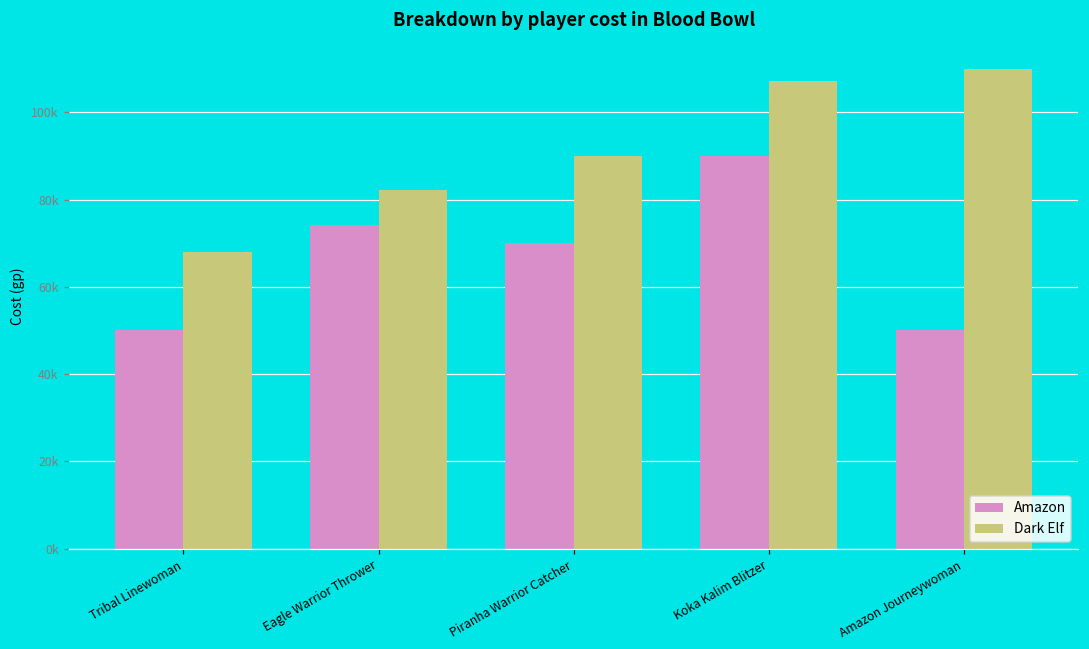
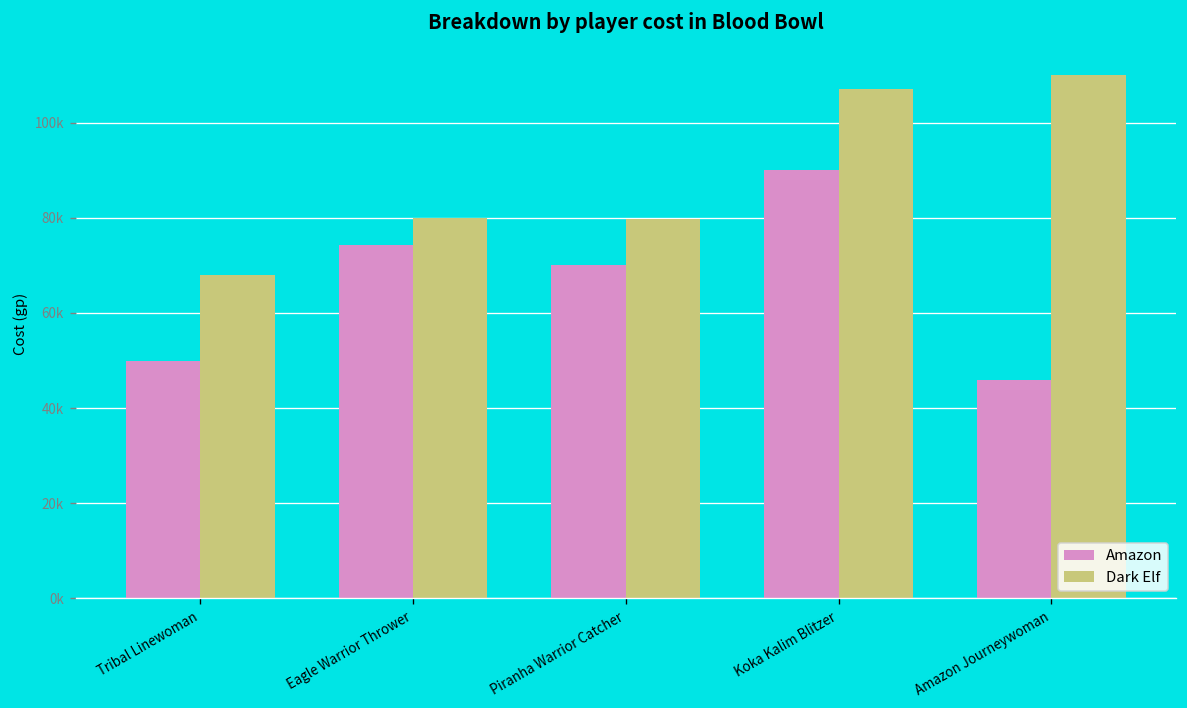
Dark Elf, Eagle Warrior Thrower: 82000 -> 80000
Dark Elf, Piranha Warrior Catcher: 90000 -> 80000
Amazon, Amazon Journeywoman: 50000 -> 46000
